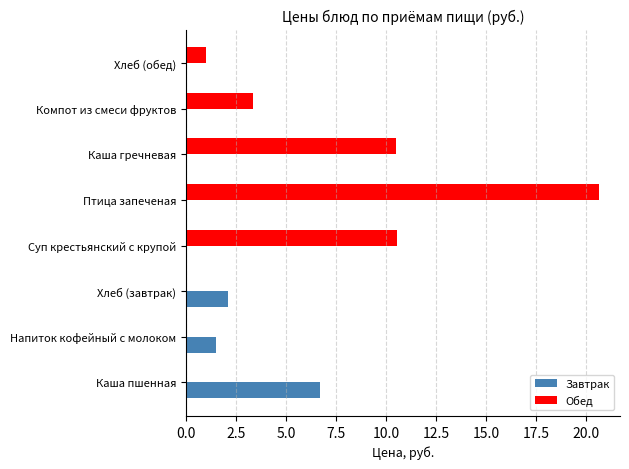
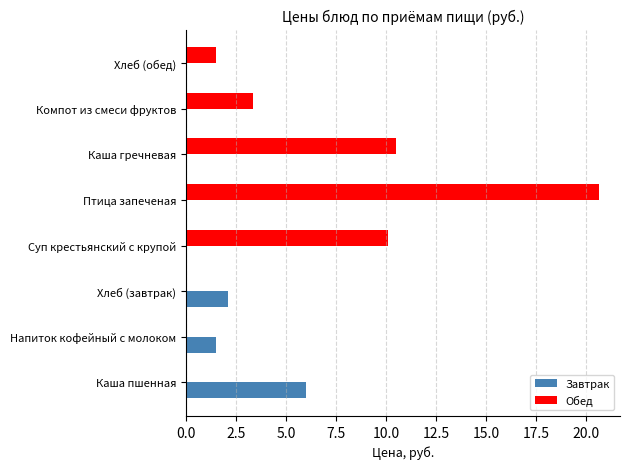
Обед, Хлеб (обед): 1.0 -> 1.5
Обед, Суп крестьянский с крупой: 10.5 -> 10.1
Завтрак, Каша пшенная: 6.7 -> 6.0
